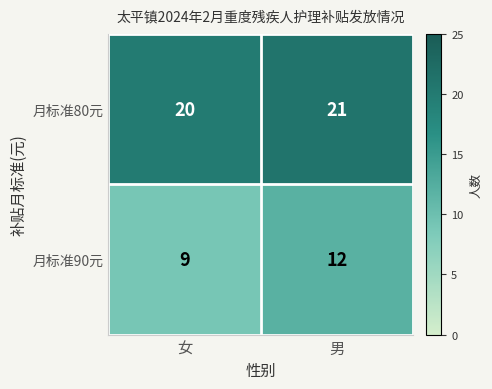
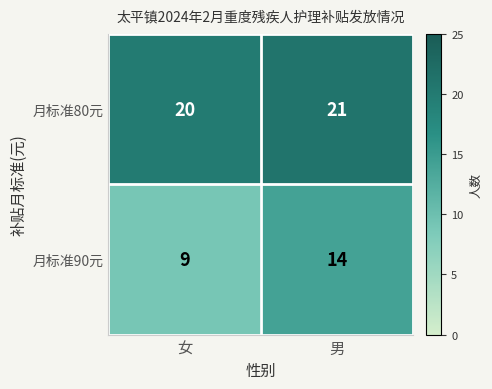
月标准90元, 男: 12 -> 14
